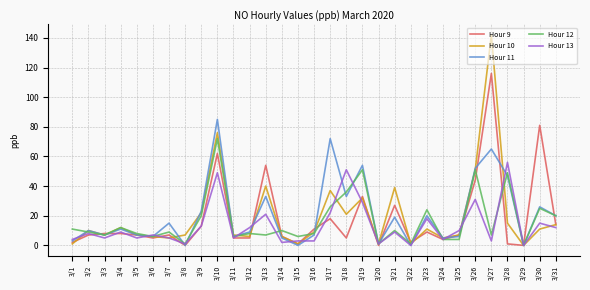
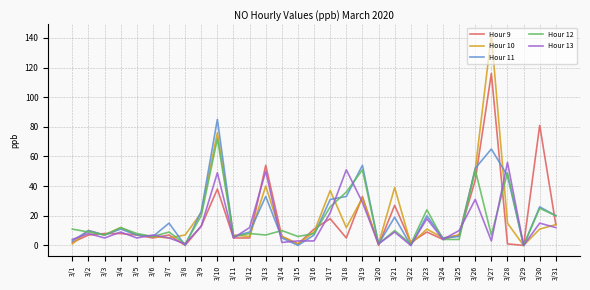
Hour 9, 3/10: 62 -> 38
Hour 13, 3/13: 21 -> 50
Hour 11, 3/17: 72 -> 31
Hour 10, 3/18: 21 -> 12
